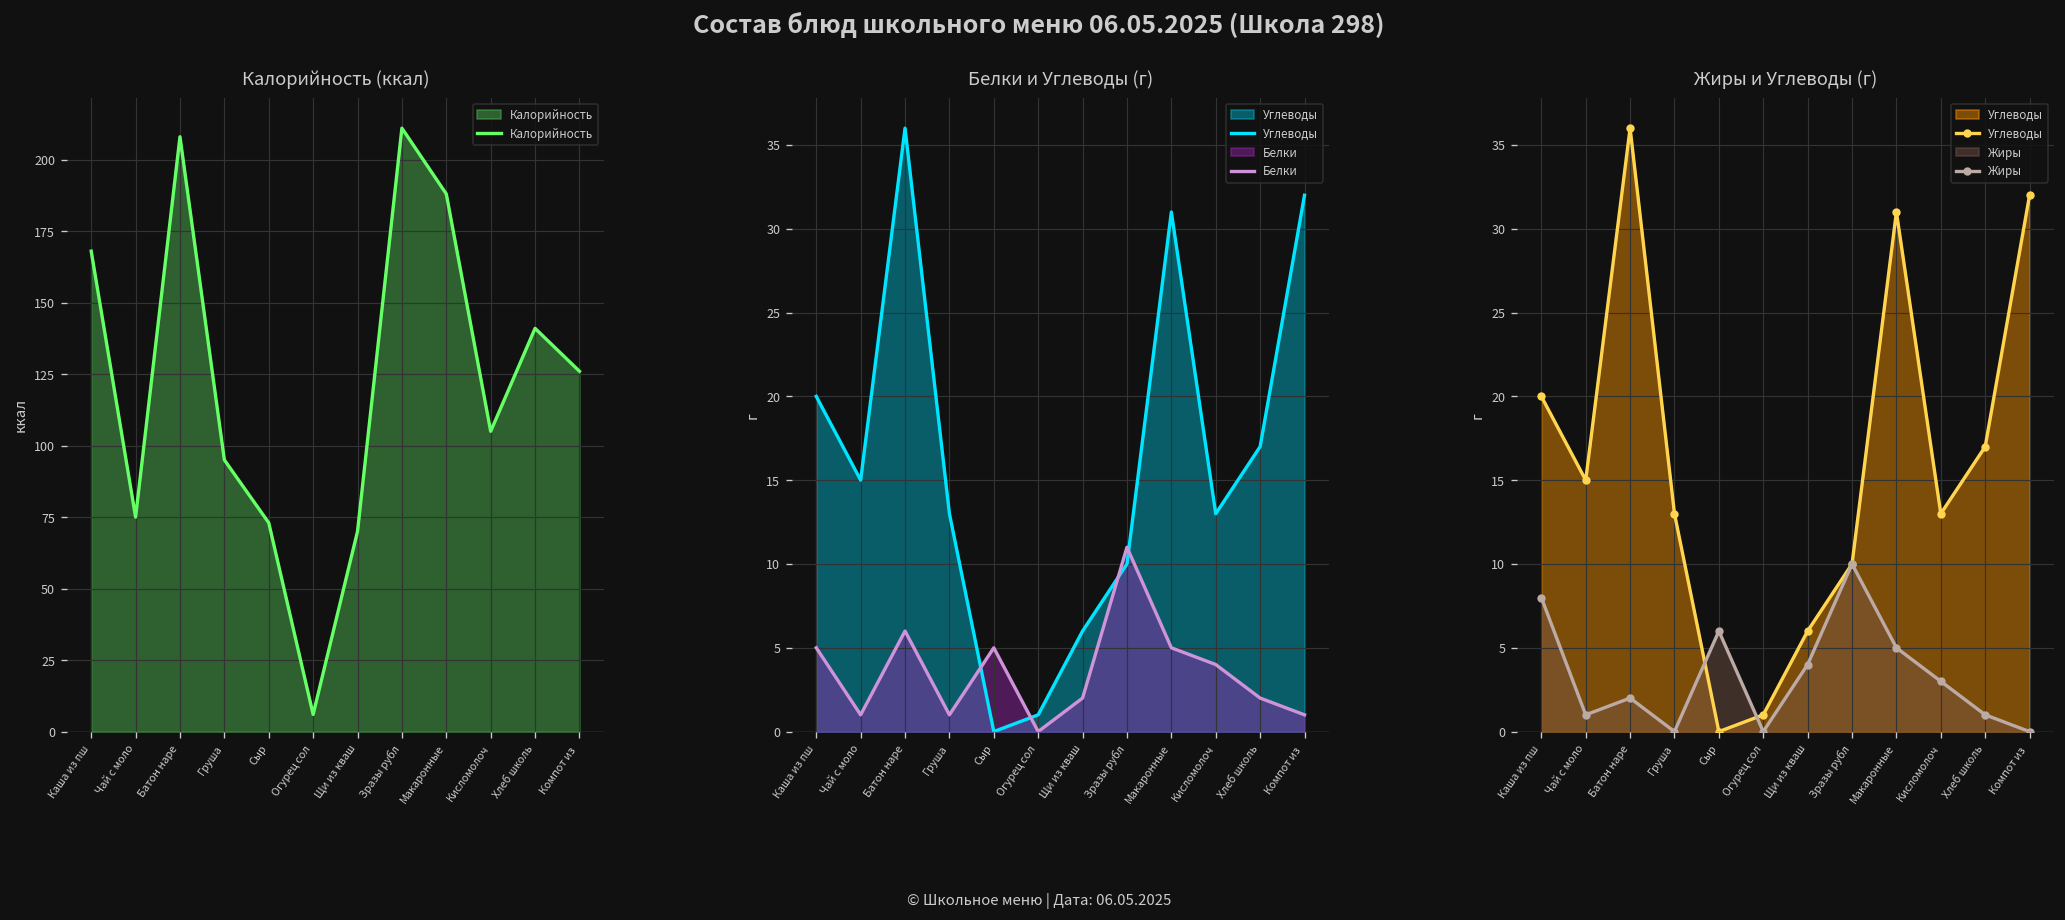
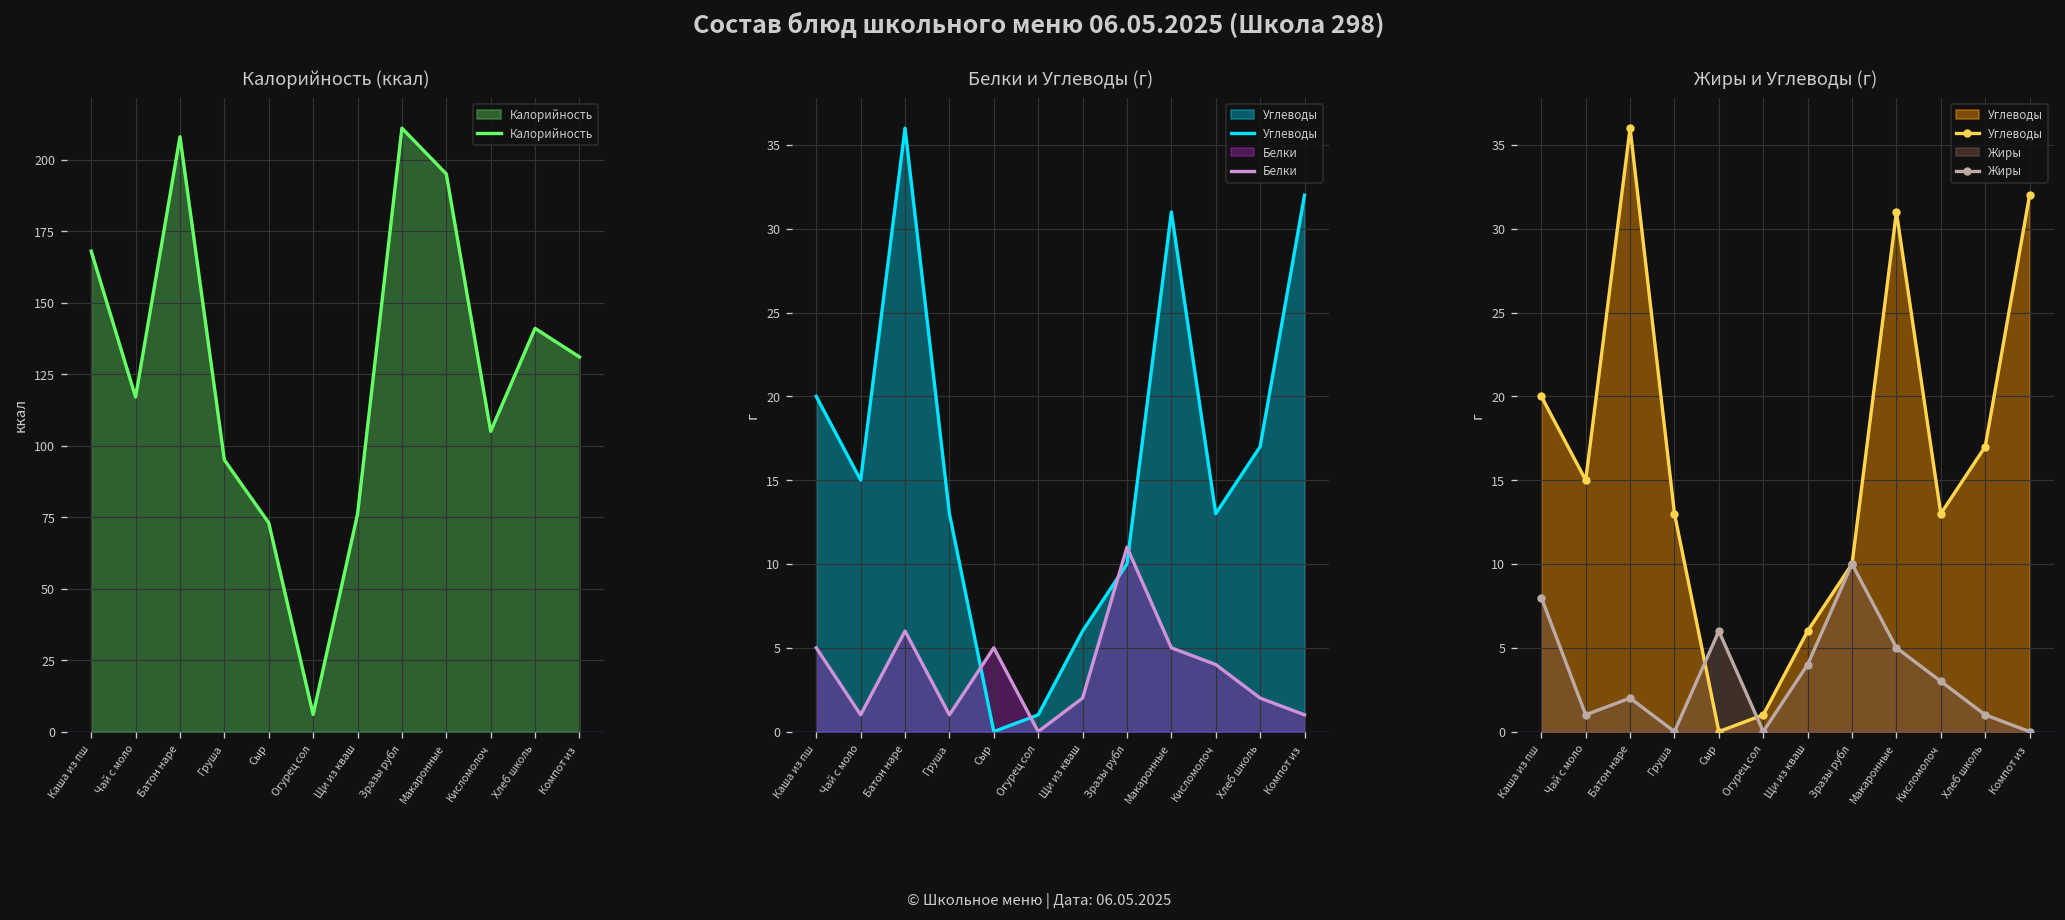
Калорийность (ккал), Чай с моло: 75 -> 117
Калорийность (ккал), Щи из кваш: 70 -> 76
Калорийность (ккал), Макаронные: 188 -> 195
Калорийность (ккал), Компот из: 126 -> 131
